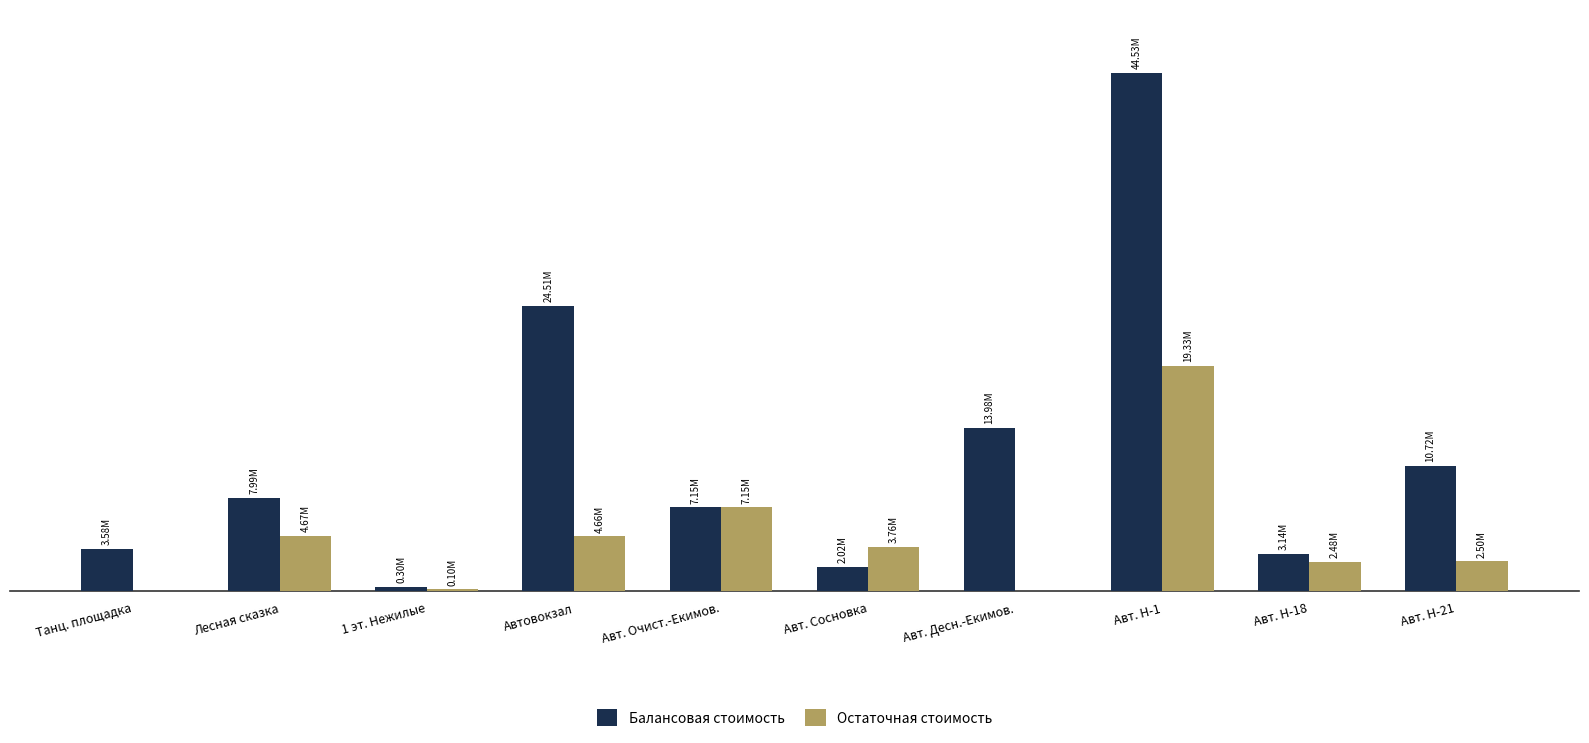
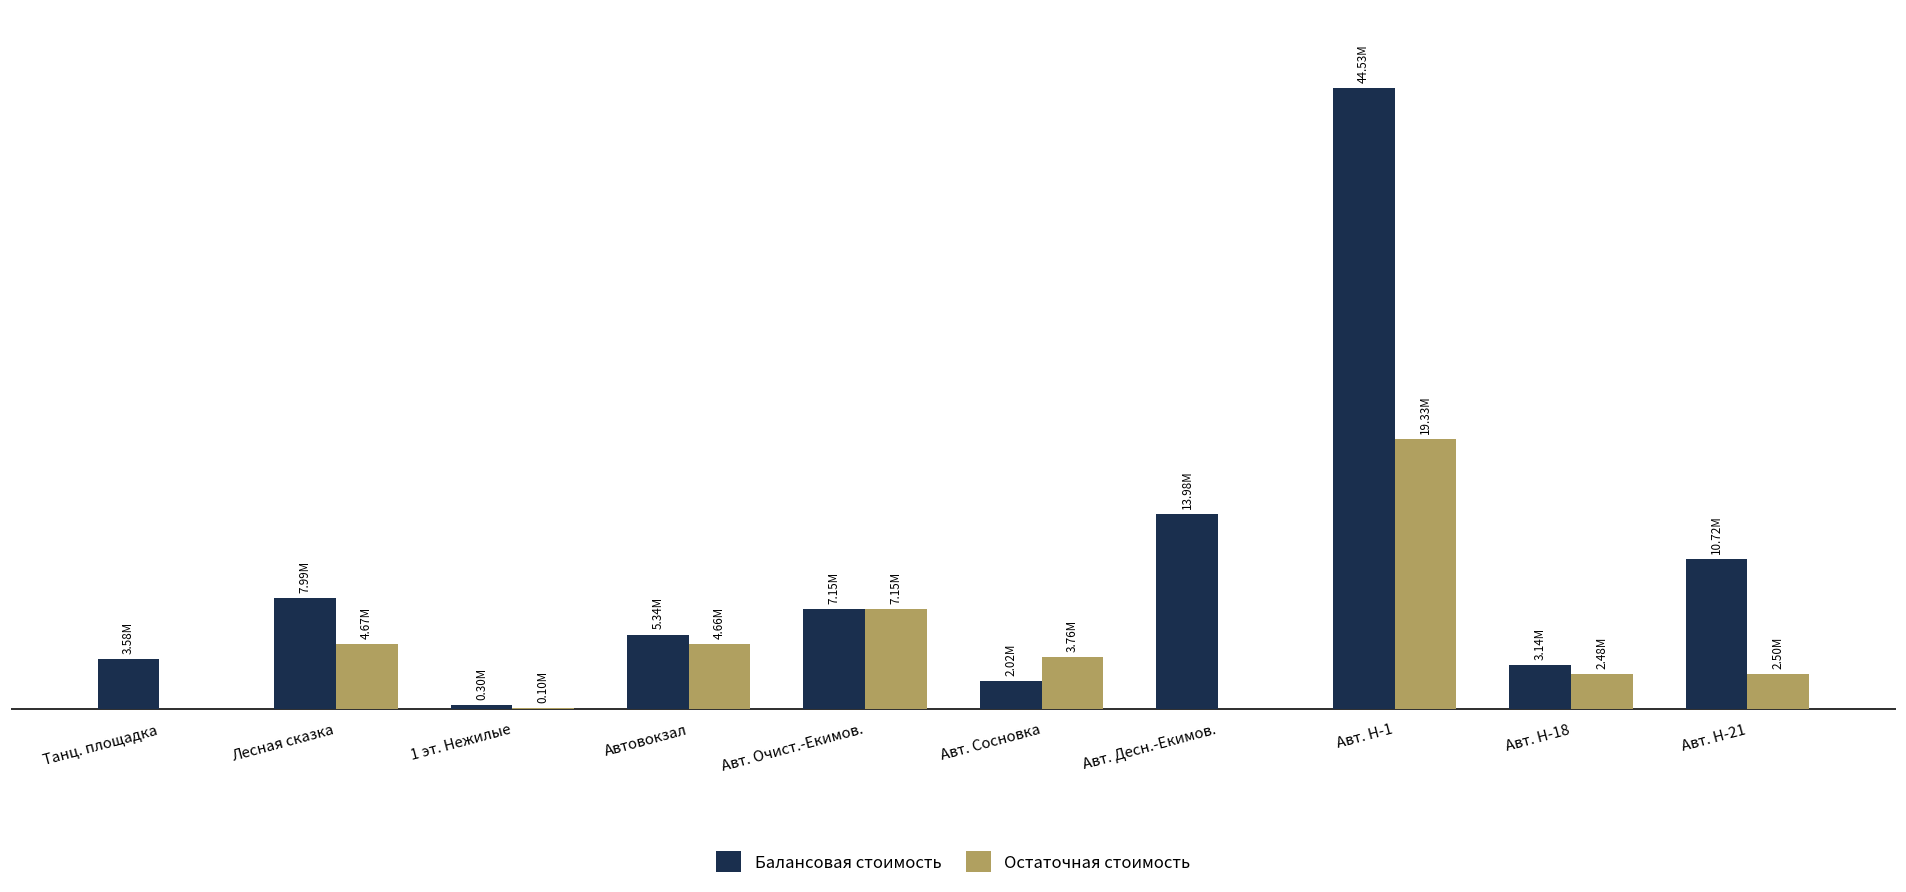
Балансовая стоимость, Автовокзал: 24.51M -> 5.34M
